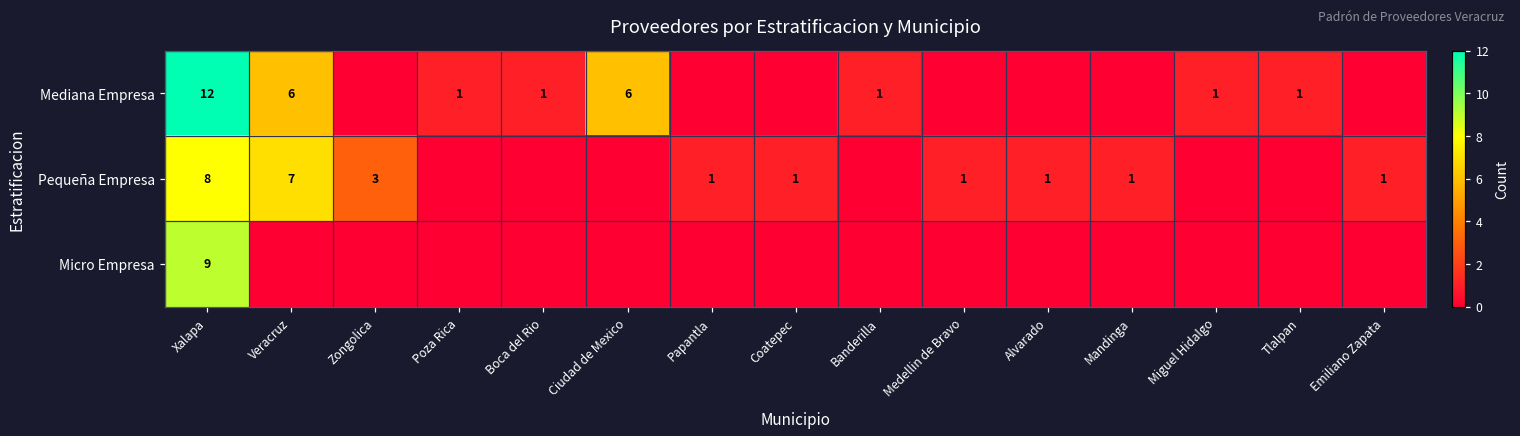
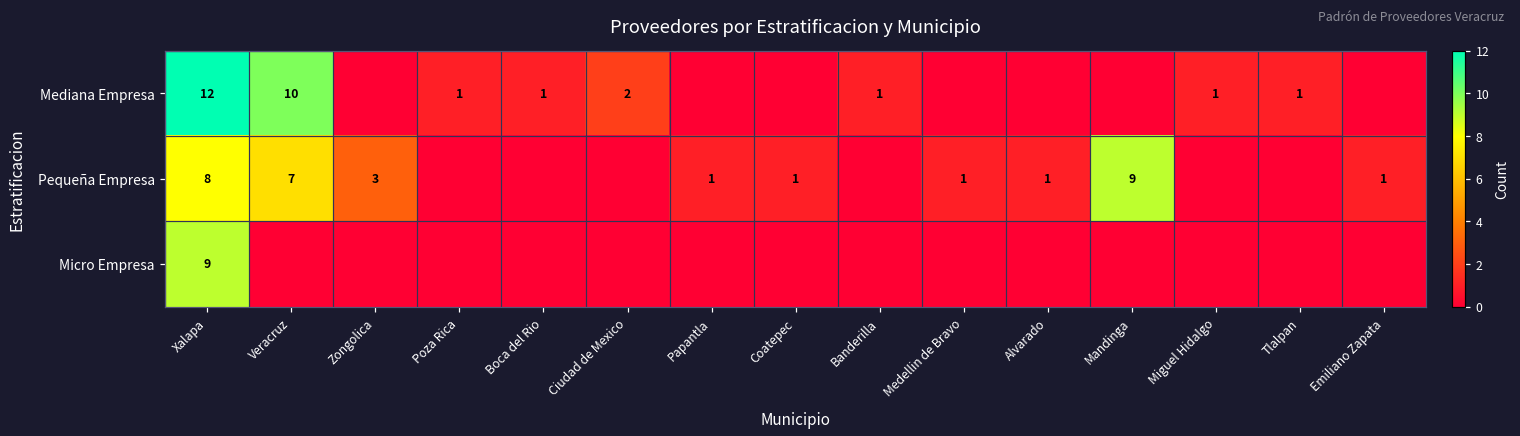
Mediana Empresa, Veracruz: 6 -> 10
Mediana Empresa, Ciudad de Mexico: 6 -> 2
Pequeña Empresa, Mandinga: 1 -> 9
